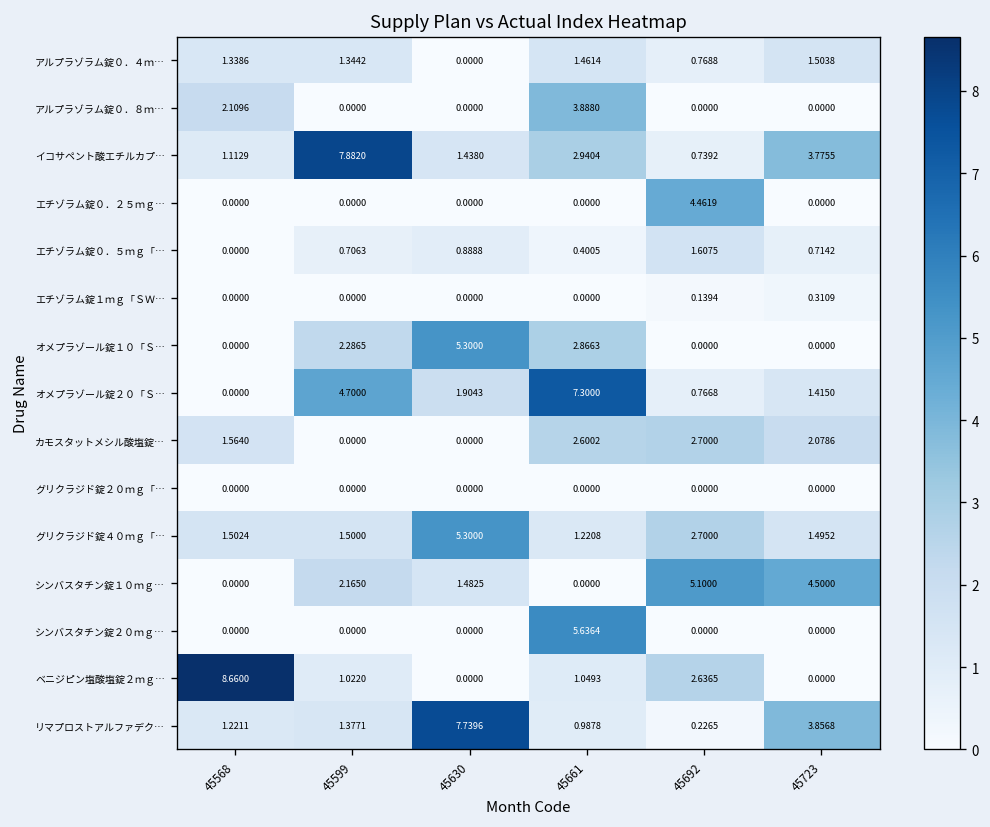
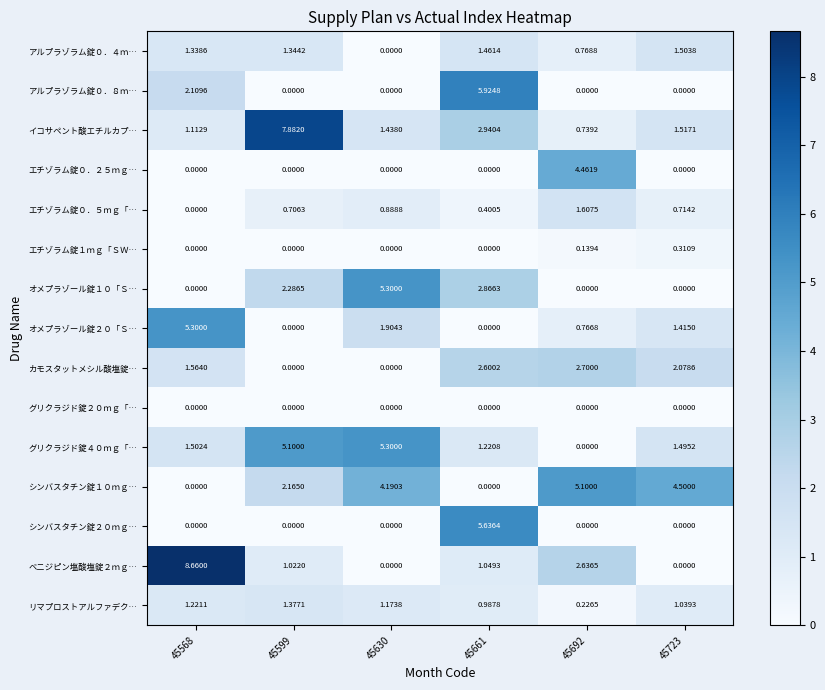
アルプラゾラム錠０．８ｍ…, 45661: 3.8880 -> 5.9248
イコサペント酸エチルカプ…, 45723: 3.7755 -> 1.5171
オメプラゾール錠２０「Ｓ…, 45568: 0.0000 -> 5.3000
オメプラゾール錠２０「Ｓ…, 45599: 4.7000 -> 0.0000
オメプラゾール錠２０「Ｓ…, 45661: 7.3000 -> 0.0000
グリクラジド錠４０ｍｇ「…, 45599: 1.5000 -> 5.1000
グリクラジド錠４０ｍｇ「…, 45692: 2.7000 -> 0.0000
シンバスタチン錠１０ｍｇ…, 45630: 1.4825 -> 4.1903
リマプロストアルファデク…, 45630: 7.7396 -> 1.1738
リマプロストアルファデク…, 45723: 3.8568 -> 1.0393
